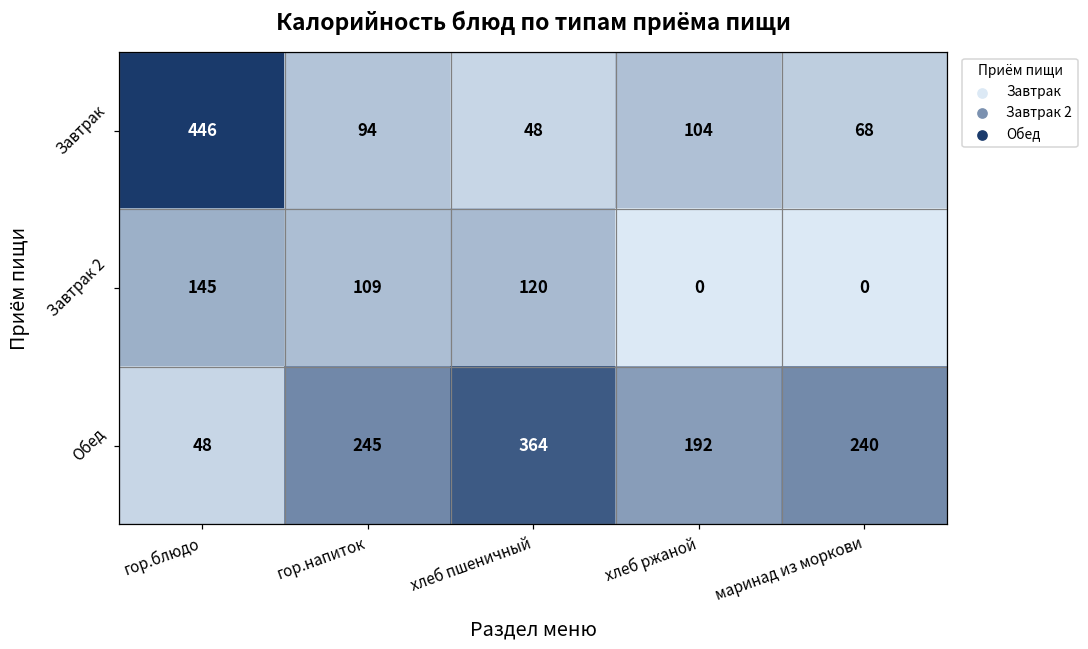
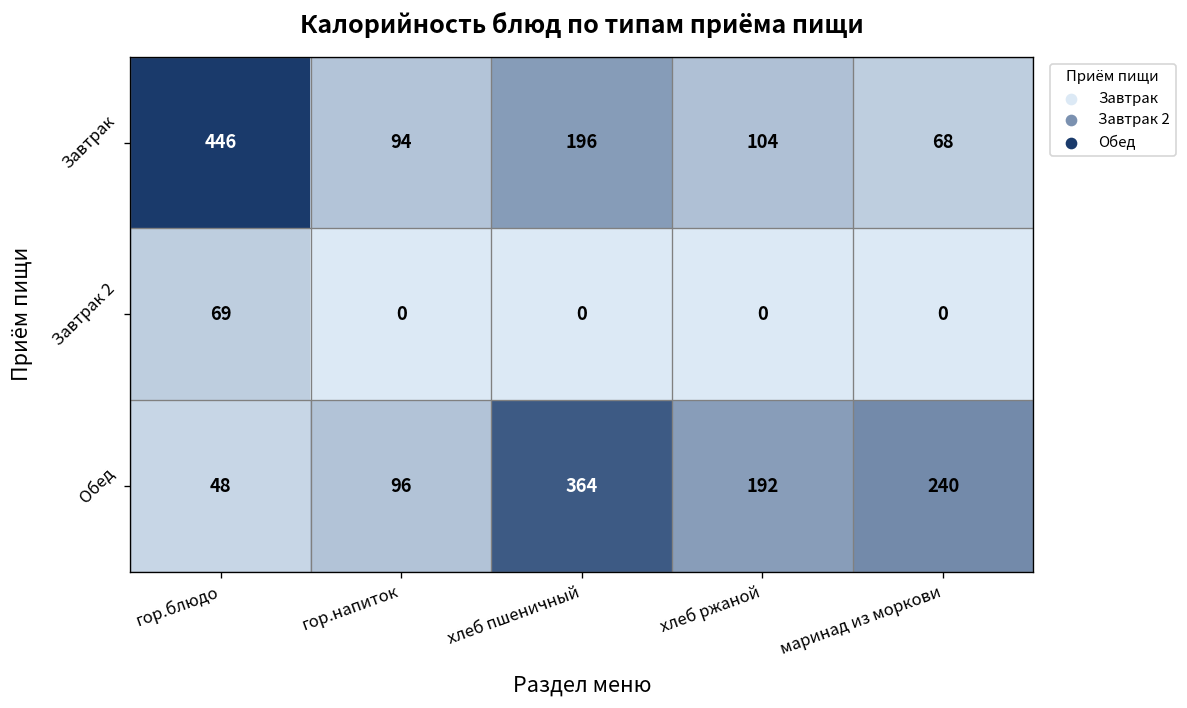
Завтрак, хлеб пшеничный: 48 -> 196
Завтрак 2, гор.блюдо: 145 -> 69
Завтрак 2, гор.напиток: 109 -> 0
Завтрак 2, хлеб пшеничный: 120 -> 0
Обед, гор.напиток: 245 -> 96
